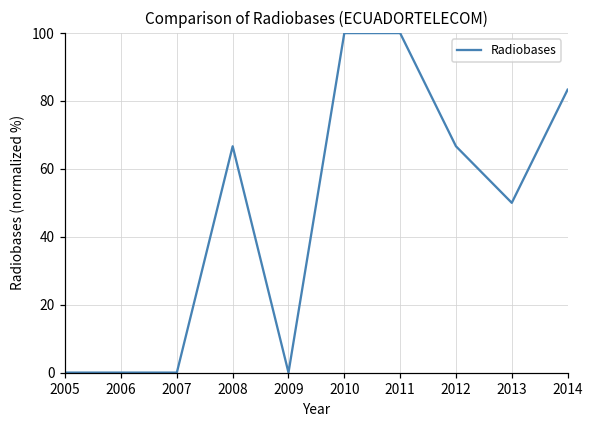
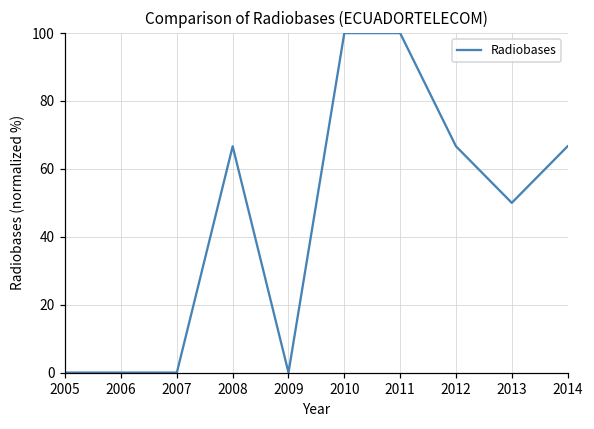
2014: 83 -> 67
